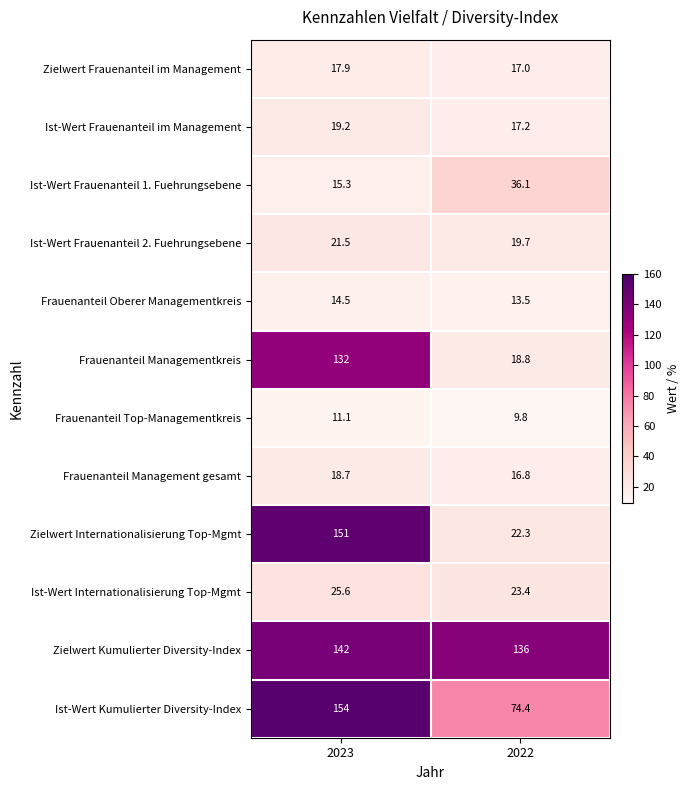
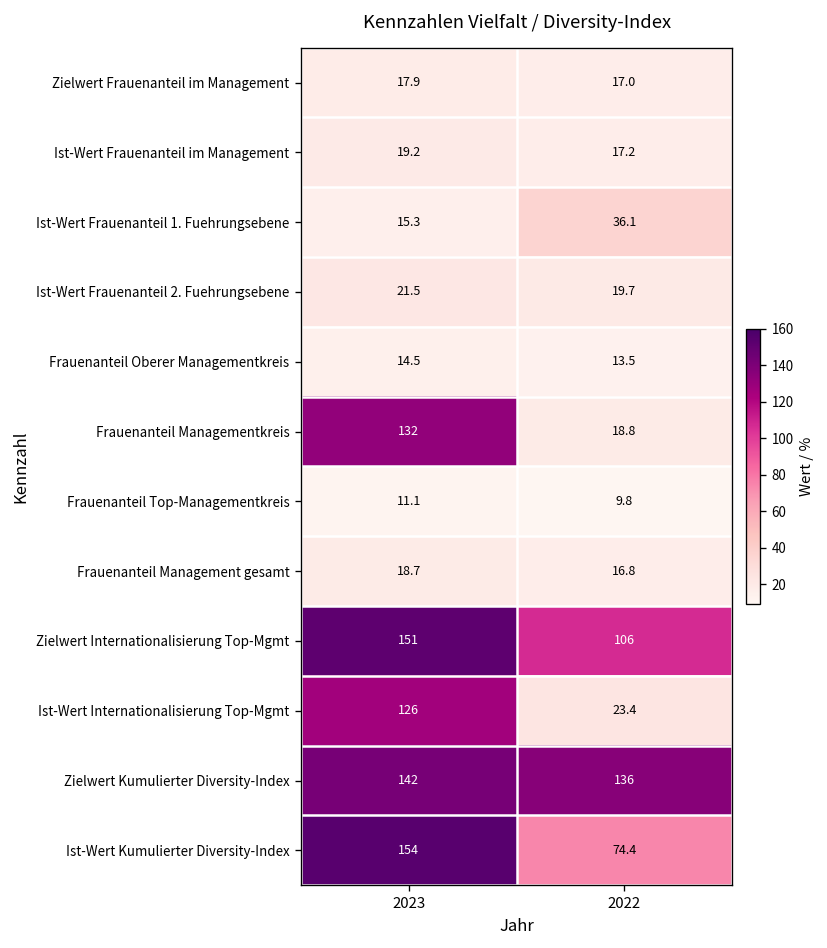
Zielwert Internationalisierung Top-Mgmt, 2022: 22.3 -> 106
Ist-Wert Internationalisierung Top-Mgmt, 2023: 25.6 -> 126
